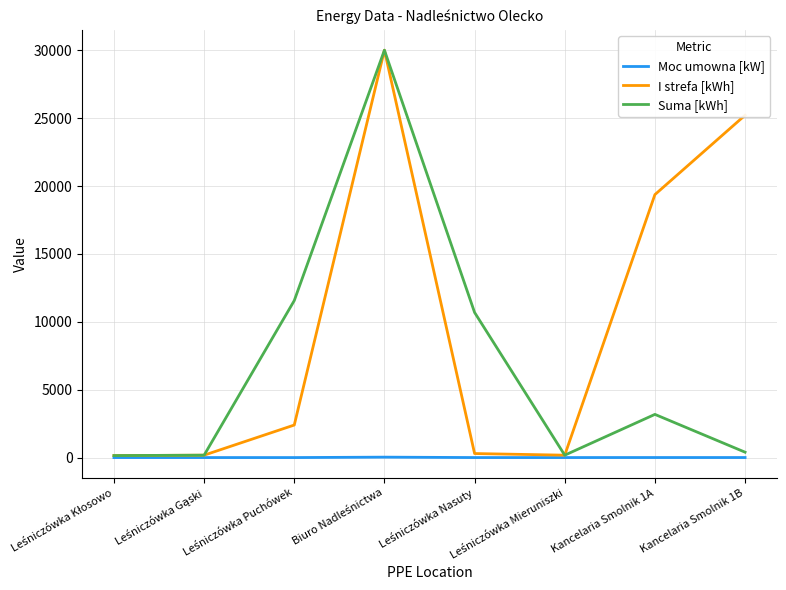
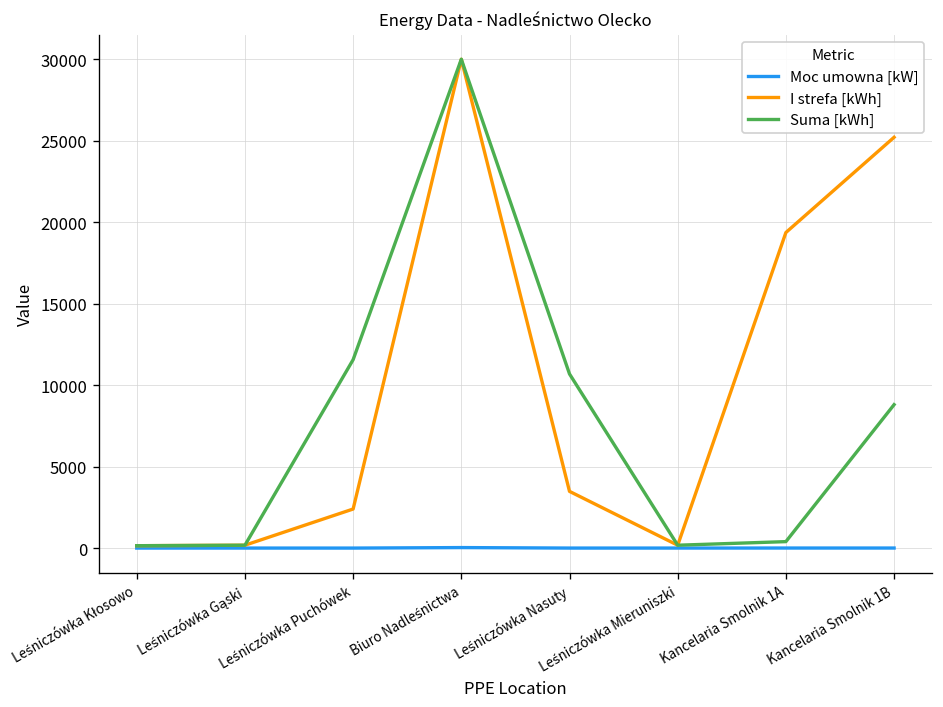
I strefa [kWh], Leśniczówka Nasuty: 300 -> 3500
Suma [kWh], Kancelaria Smolnik 1A: 3200 -> 400
Suma [kWh], Kancelaria Smolnik 1B: 400 -> 8800
